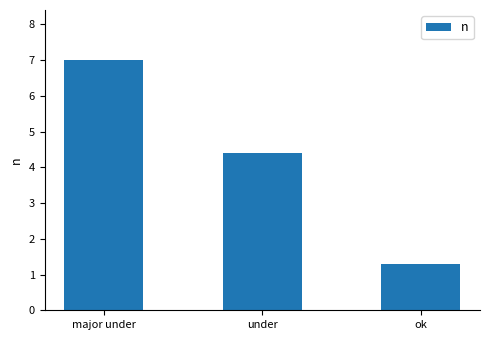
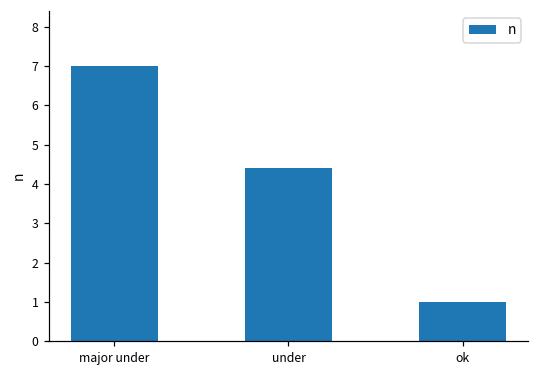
ok: 1.3 -> 1.0
